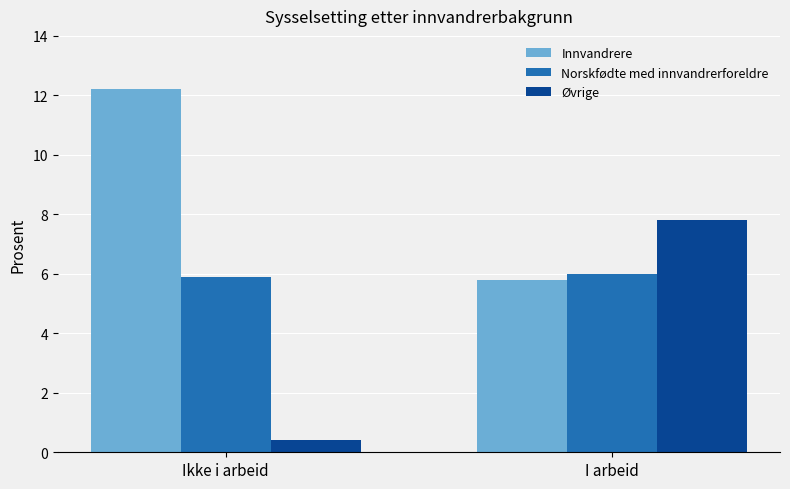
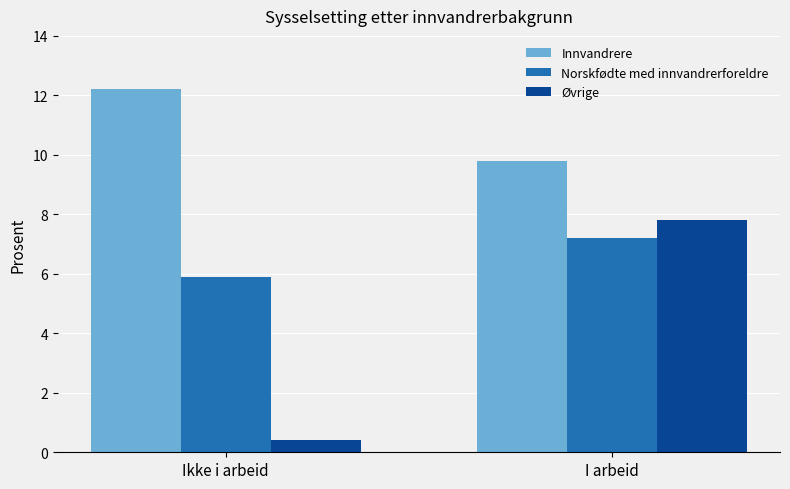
Innvandrere, I arbeid: 5.8 -> 9.8
Norskfødte med innvandrerforeldre, I arbeid: 6.0 -> 7.2
